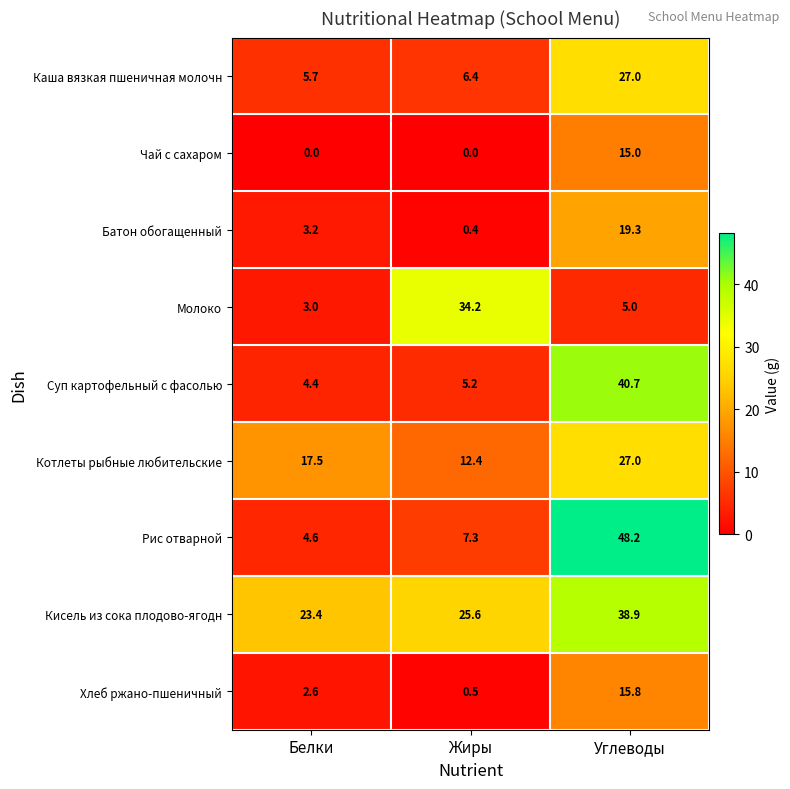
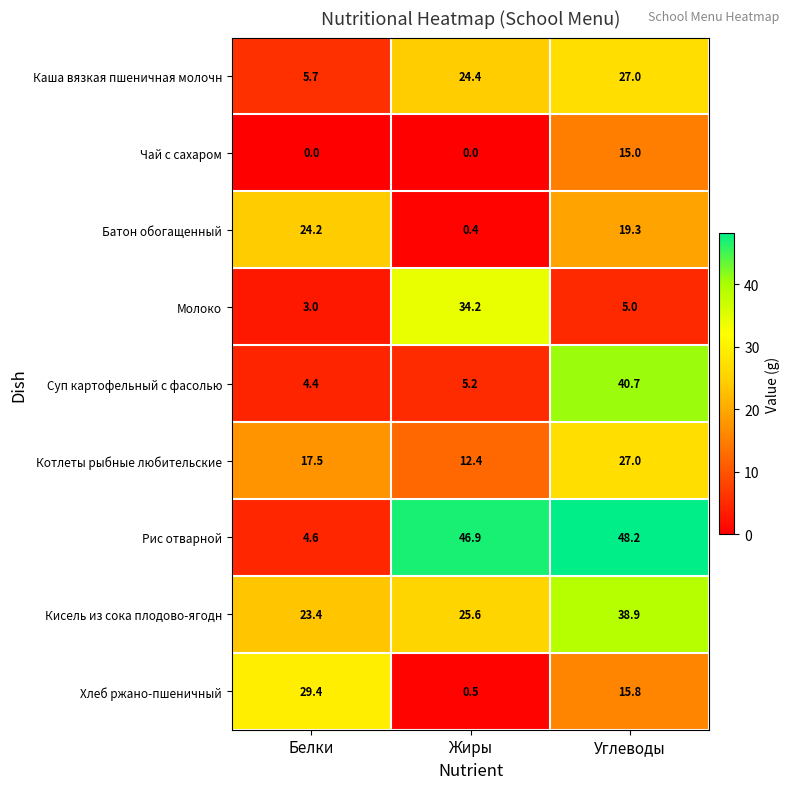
Каша вязкая пшеничная молочн, Жиры: 6.4 -> 24.4
Батон обогащенный, Белки: 3.2 -> 24.2
Рис отварной, Жиры: 7.3 -> 46.9
Хлеб ржано-пшеничный, Белки: 2.6 -> 29.4
